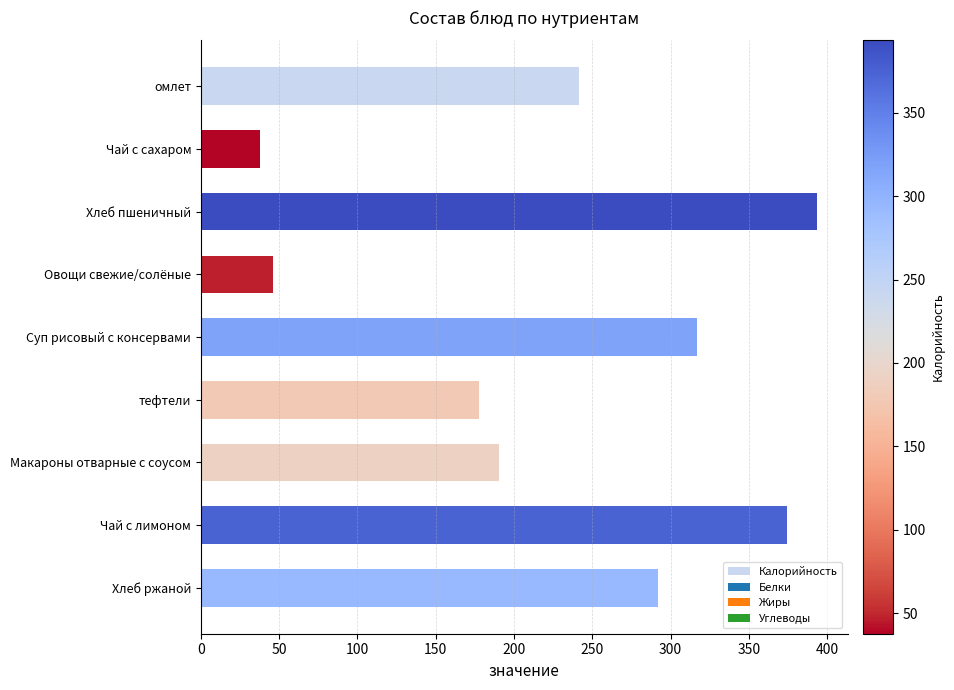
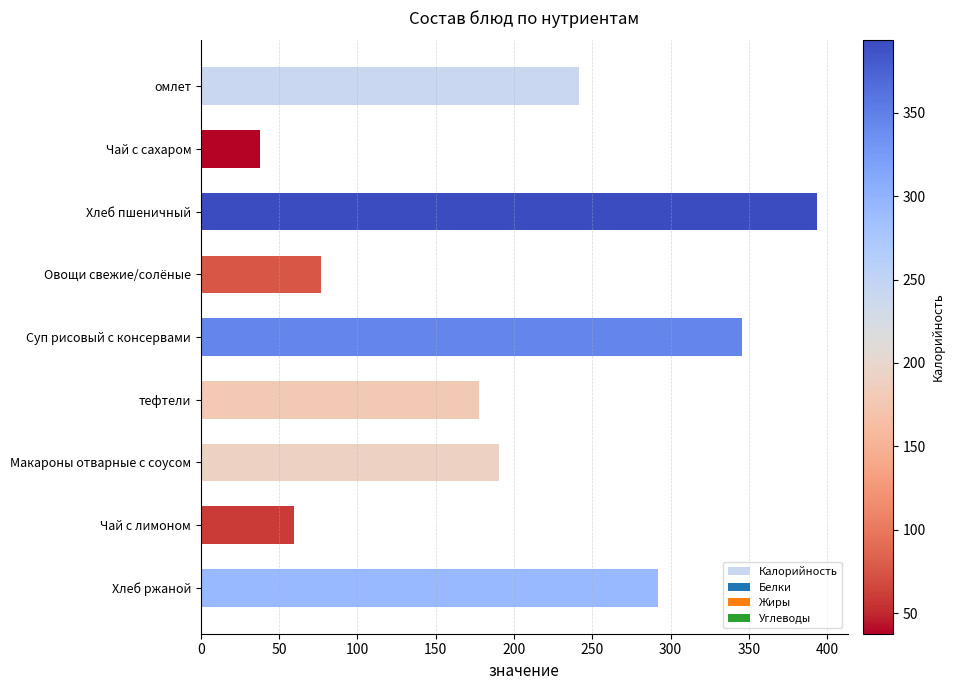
Калорийность, Овощи свежие/солёные: 46 -> 77
Калорийность, Суп рисовый с консервами: 317 -> 345
Калорийность, Чай с лимоном: 374 -> 59
